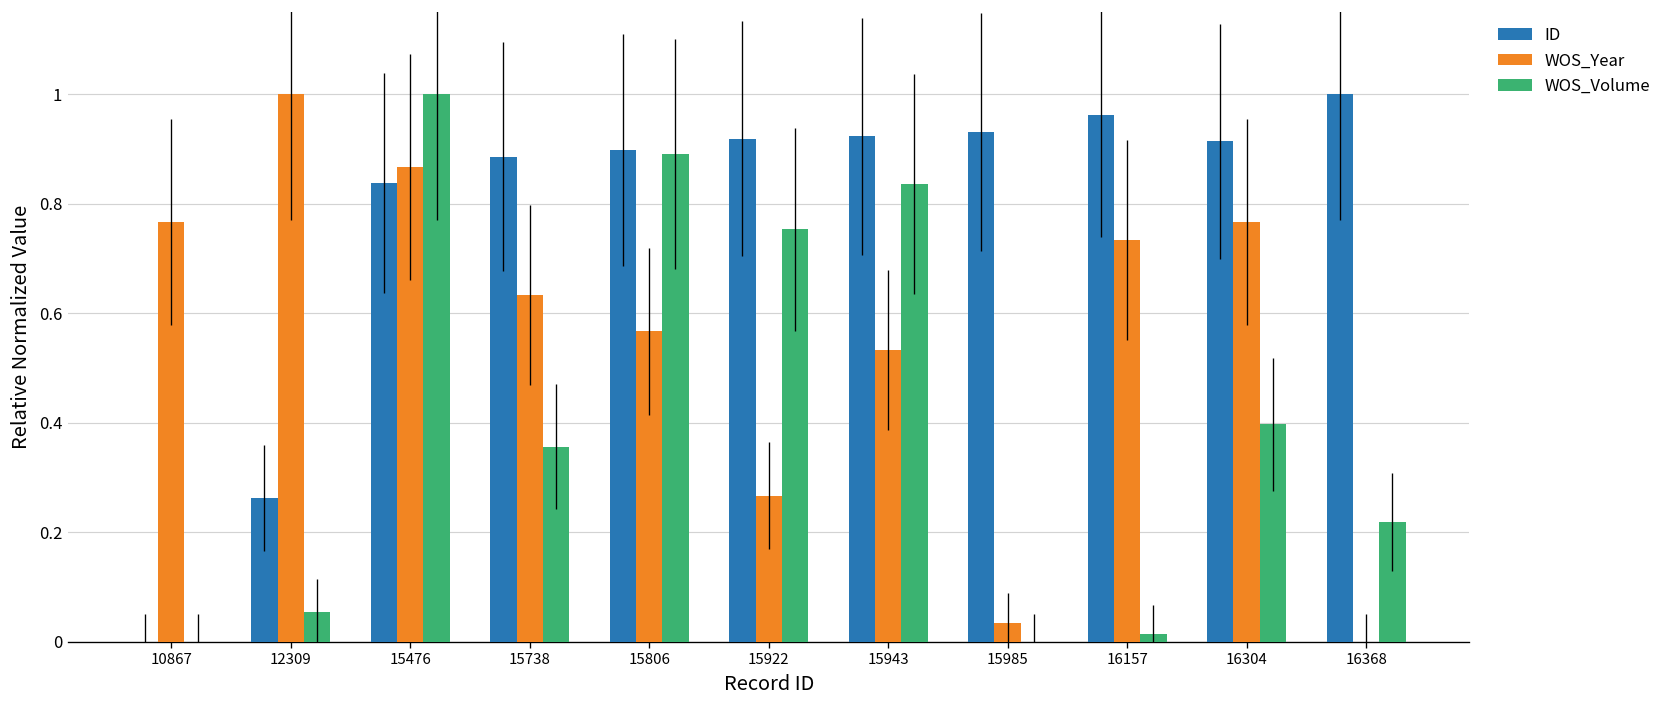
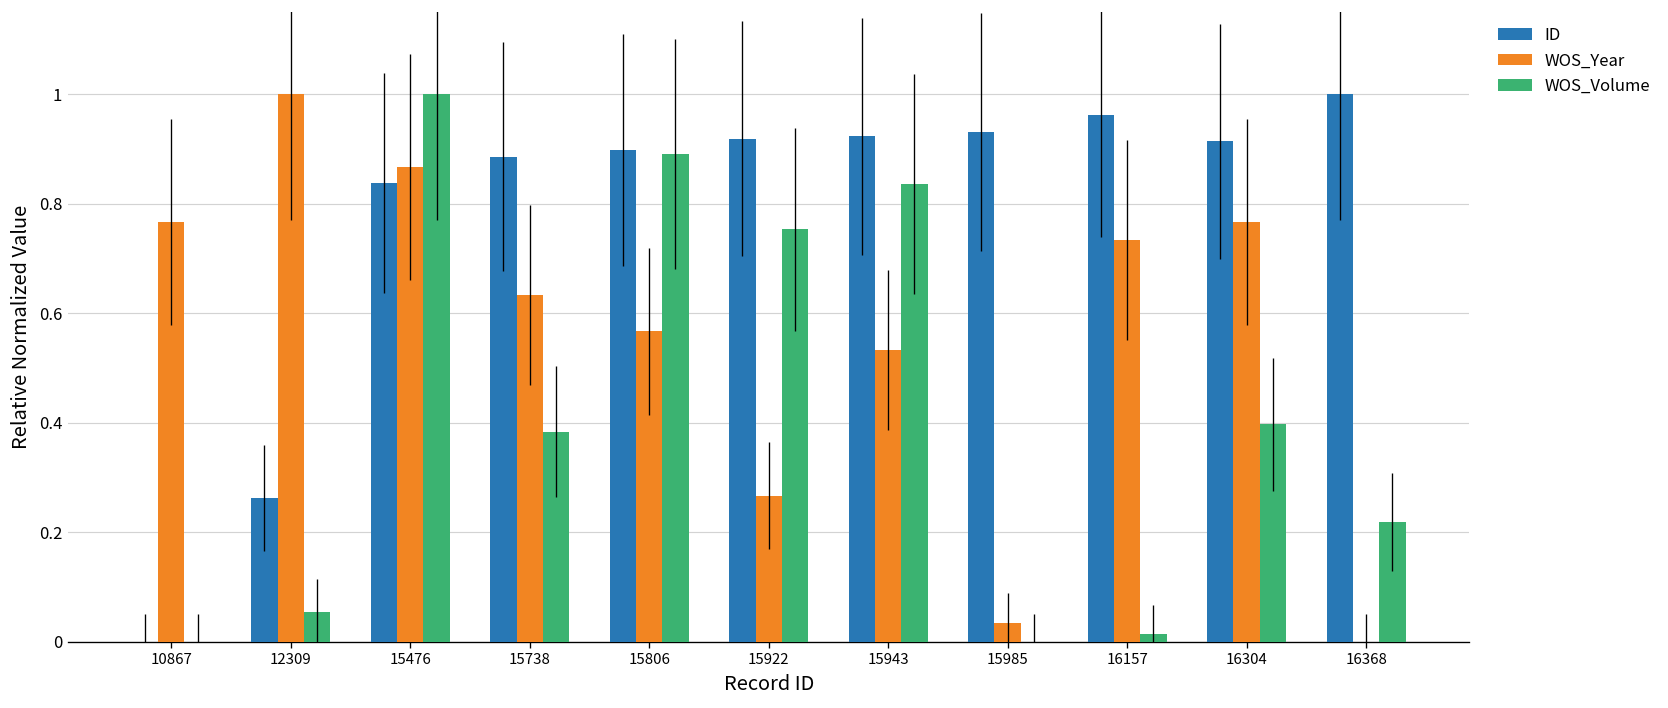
WOS_Volume, 15738: 0.36 -> 0.38
